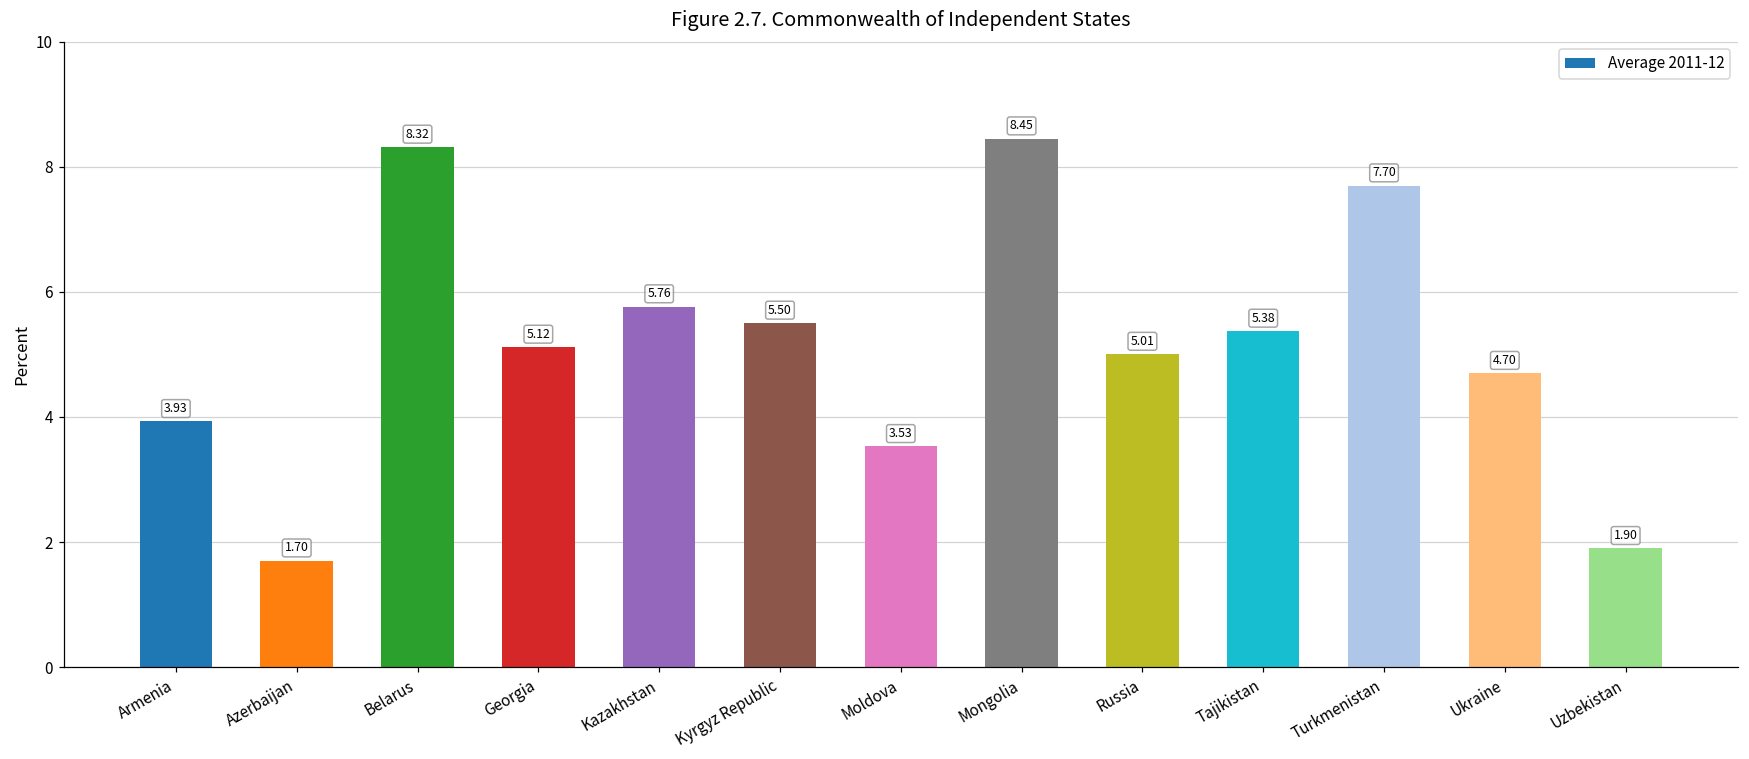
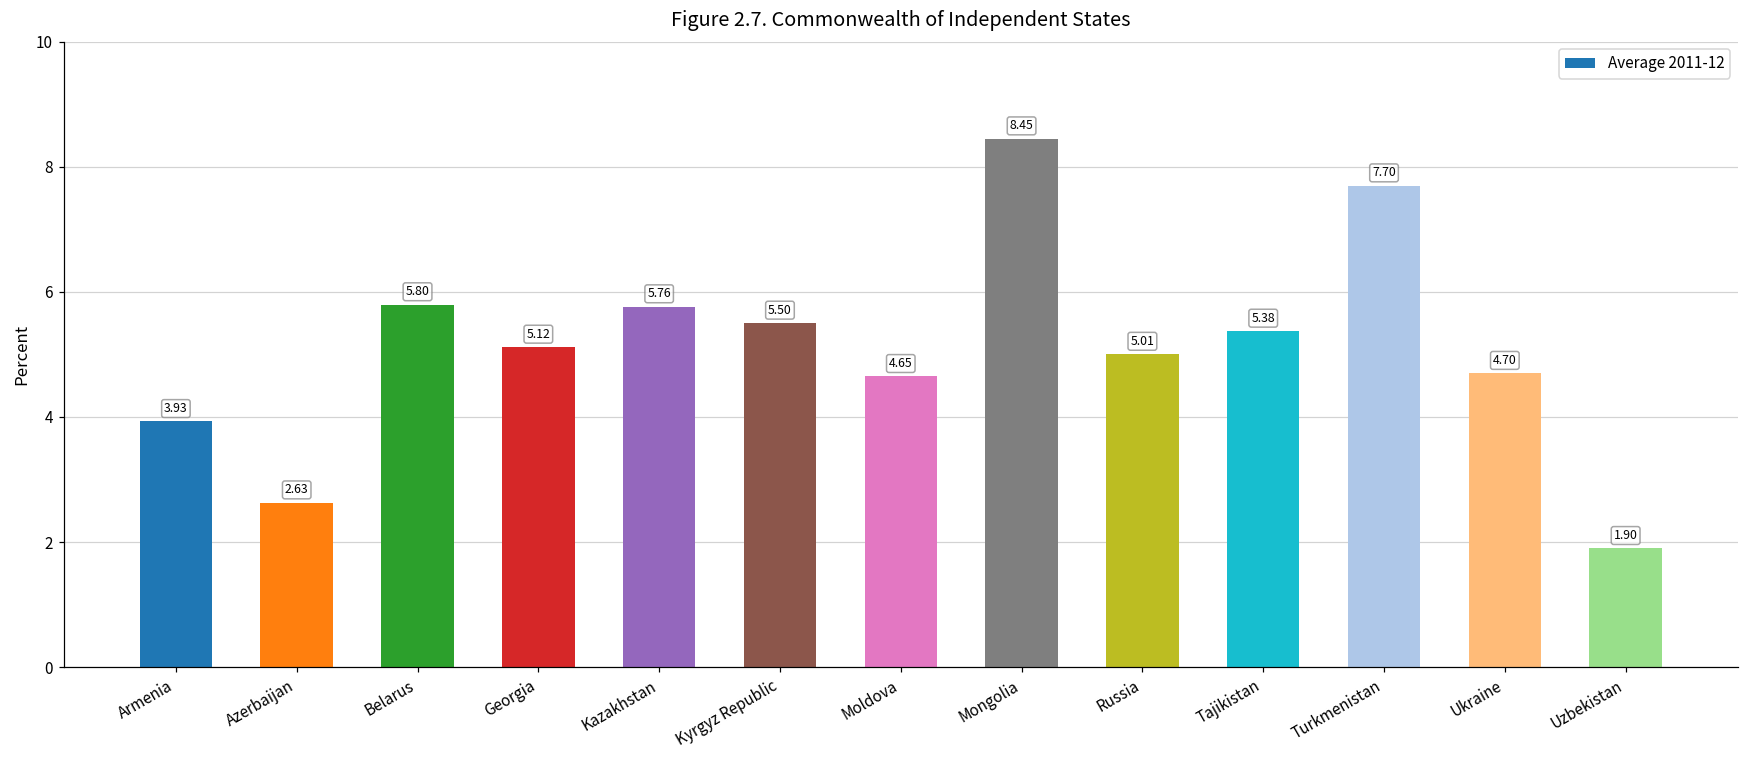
Azerbaijan: 1.70 -> 2.63
Belarus: 8.32 -> 5.80
Moldova: 3.53 -> 4.65
